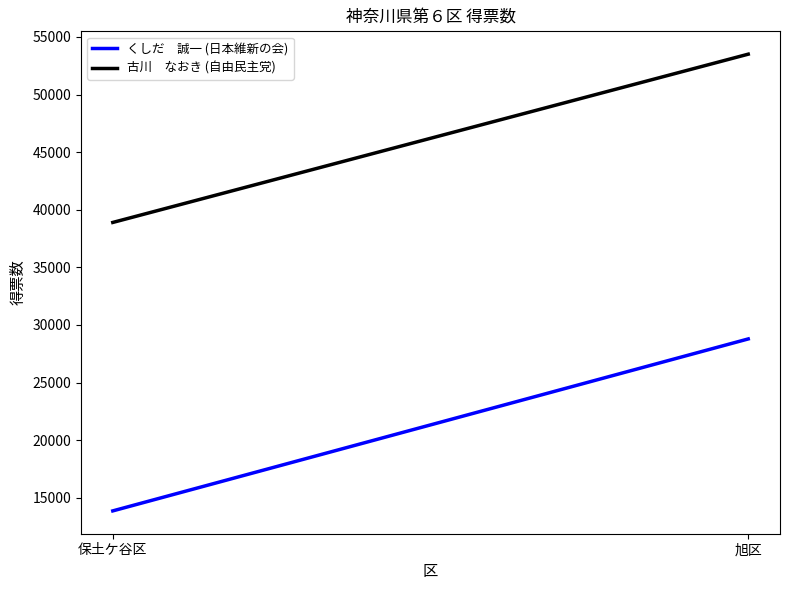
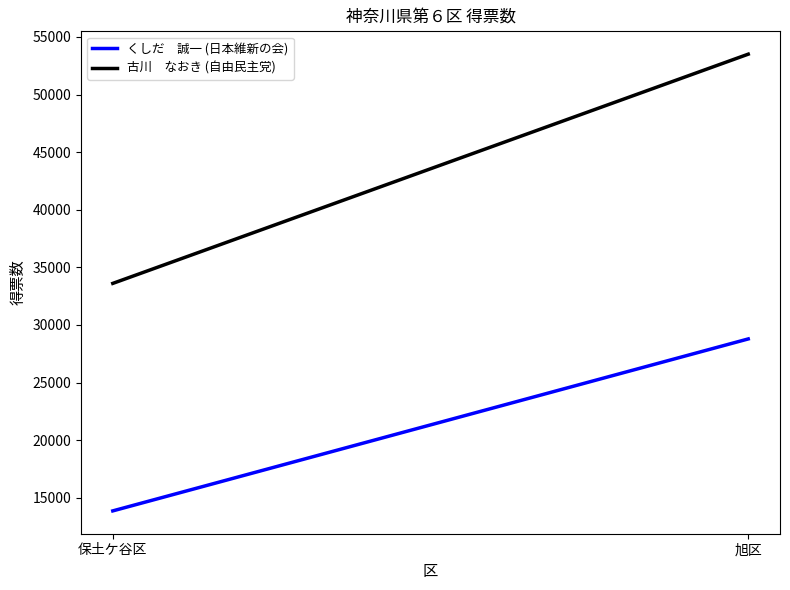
古川 なおき (自由民主党), 保土ケ谷区: 38900 -> 33600
